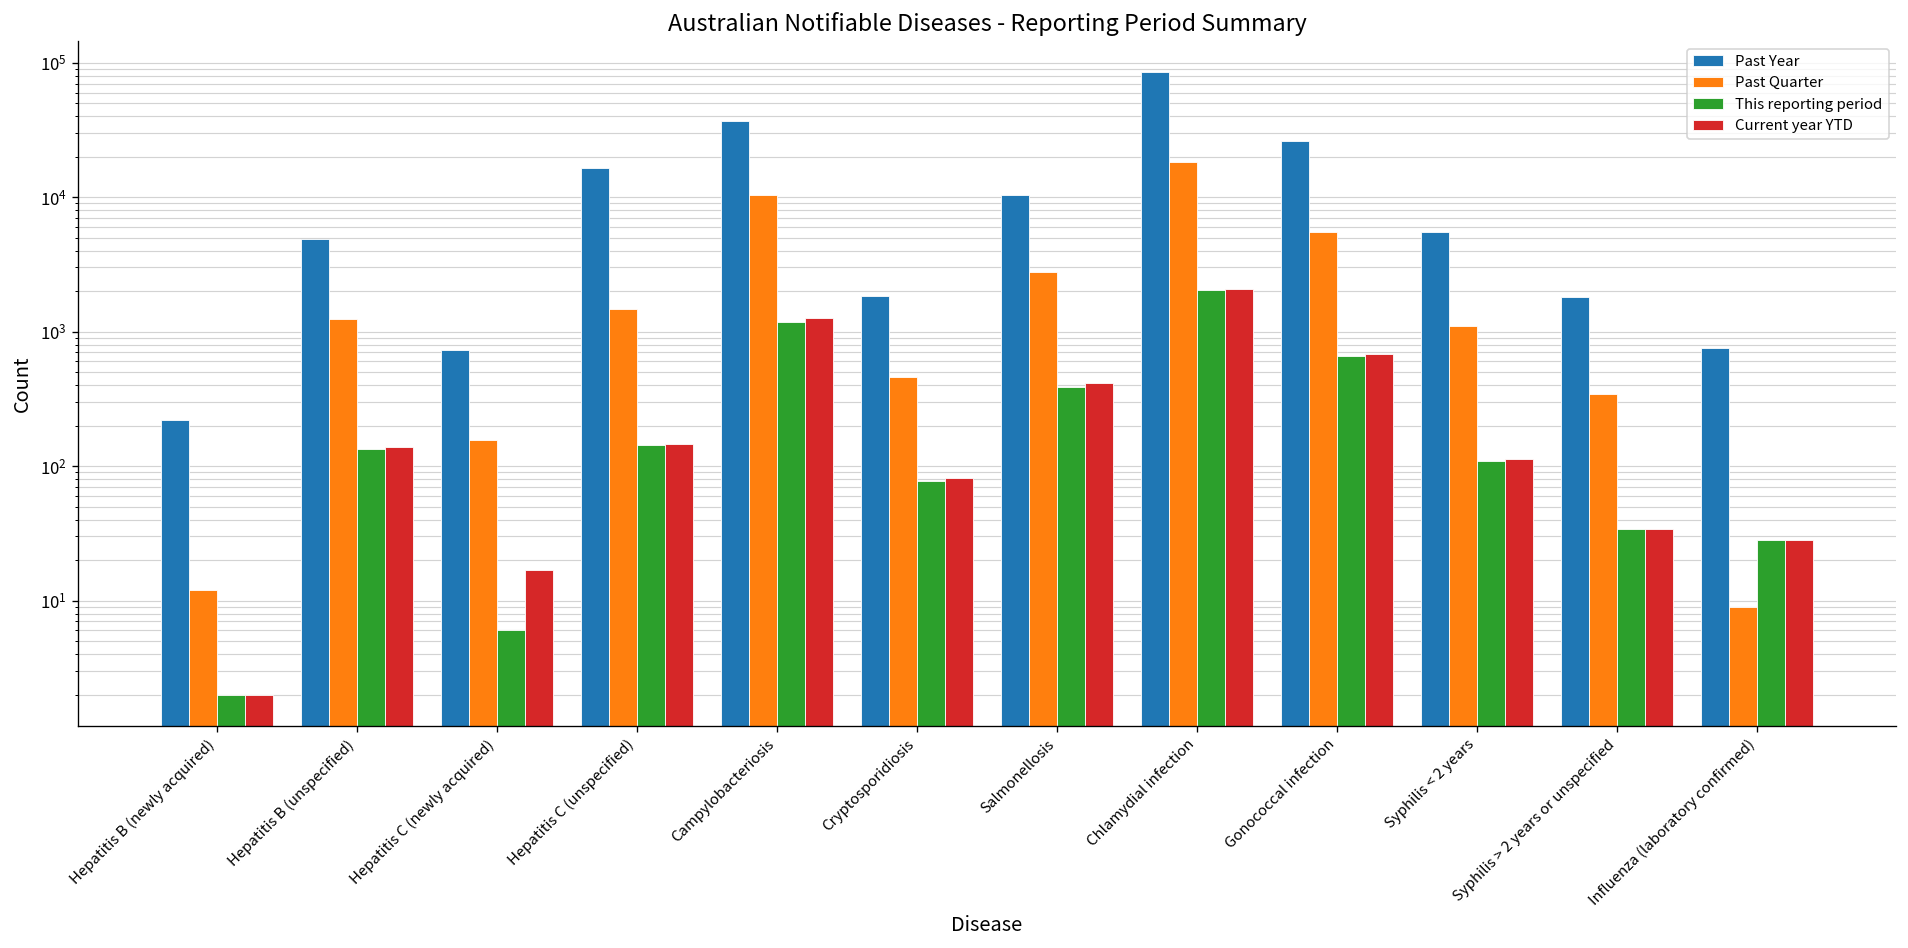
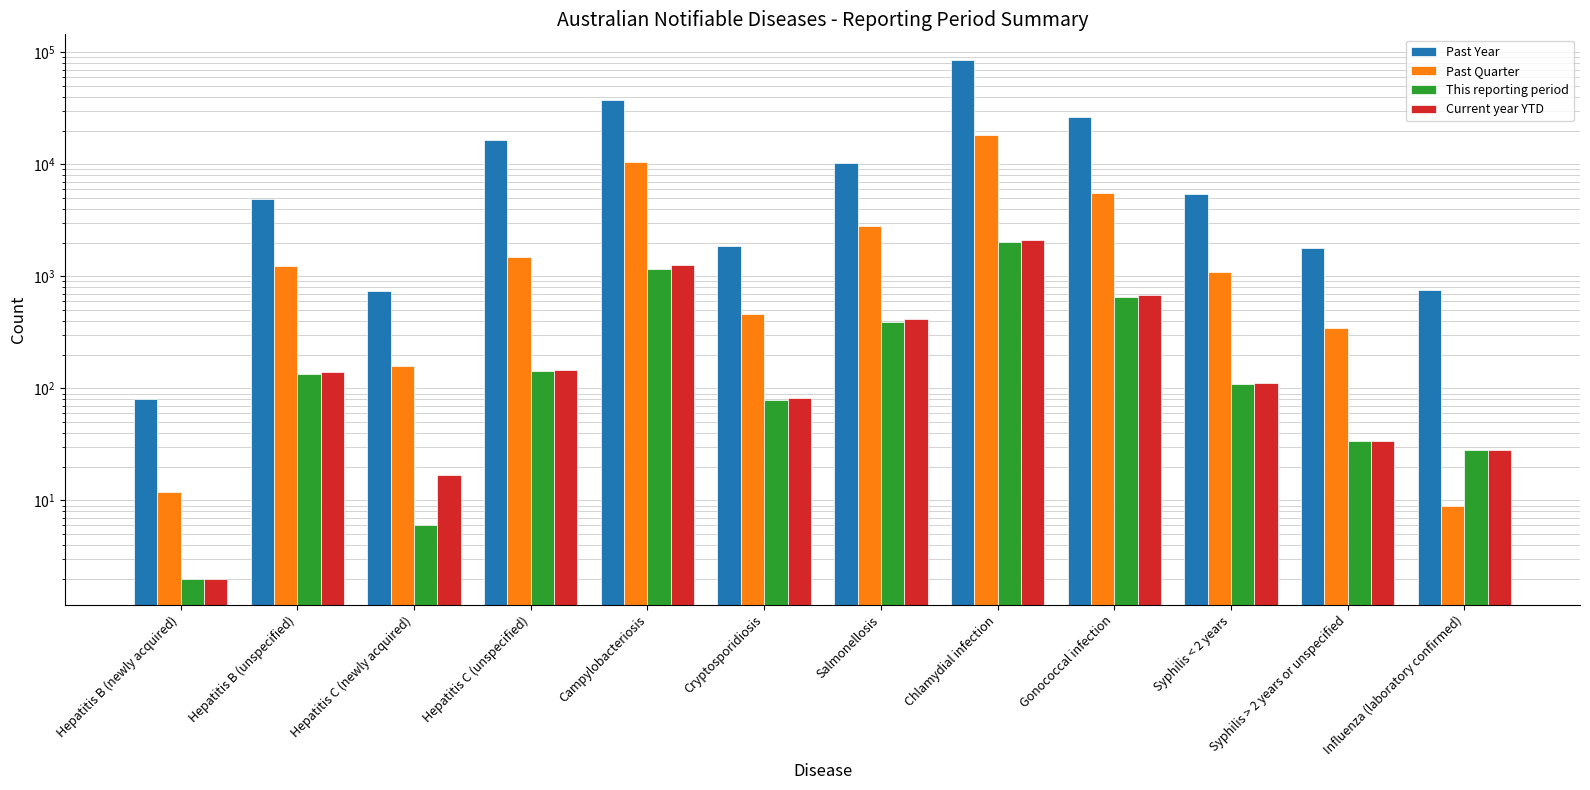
Past Year, Hepatitis B (newly acquired): 220 -> 80
